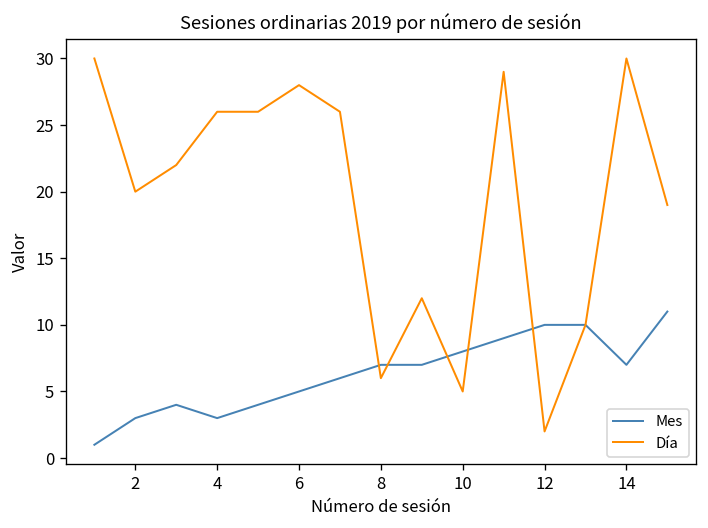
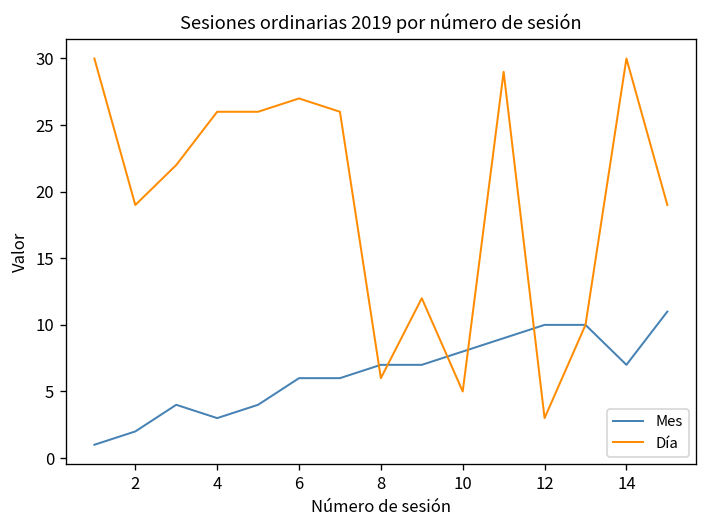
Mes, 2: 3 -> 2
Día, 2: 20 -> 19
Mes, 6: 5 -> 6
Día, 6: 28 -> 27
Día, 12: 2 -> 3
